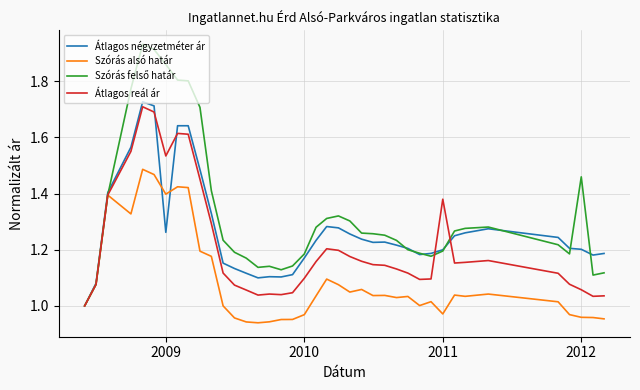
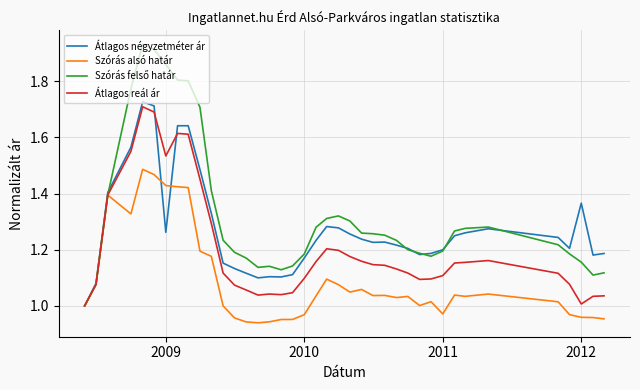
Szórás alsó határ, 2009: 1.40 -> 1.43
Átlagos reál ár, 2011: 1.38 -> 1.11
Átlagos négyzetméter ár, 2012: 1.20 -> 1.37
Szórás felső határ, 2012: 1.46 -> 1.16
Átlagos reál ár, 2012: 1.06 -> 1.01
